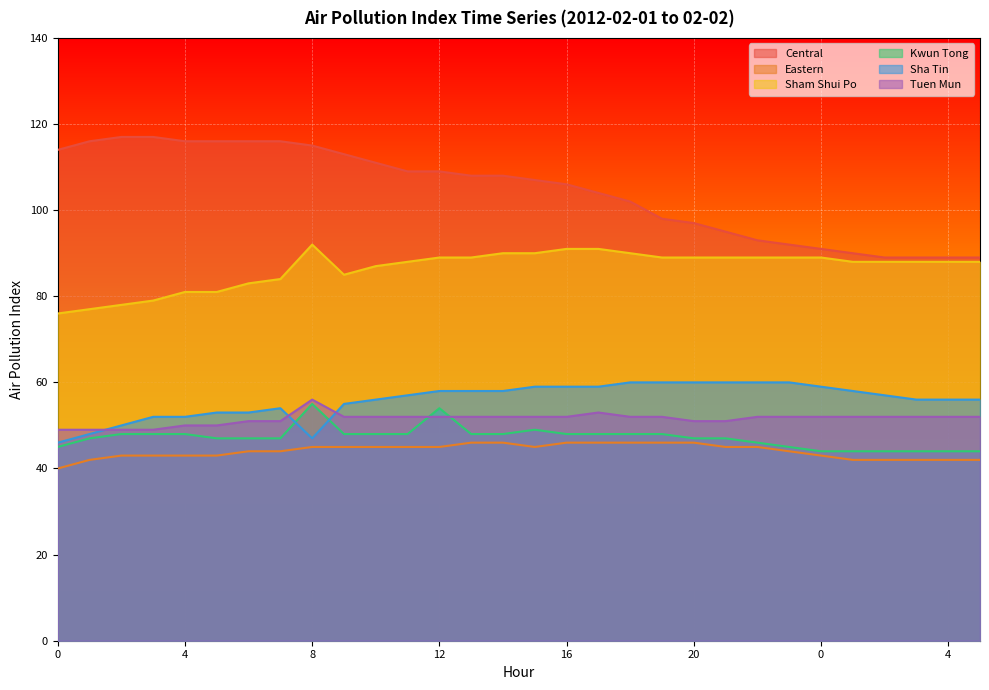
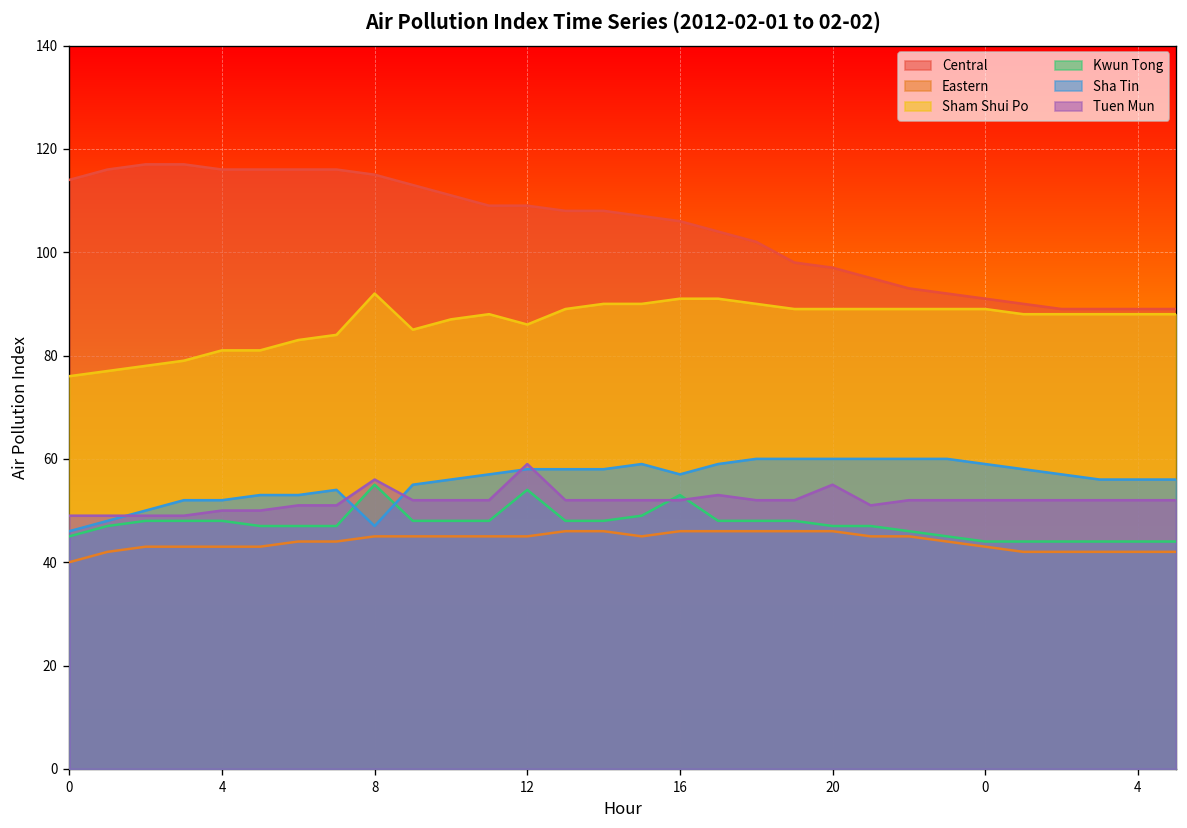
Sham Shui Po, 12: 89 -> 86
Tuen Mun, 12: 52 -> 59
Kwun Tong, 16: 48 -> 53
Sha Tin, 16: 59 -> 57
Tuen Mun, 20: 51 -> 55
